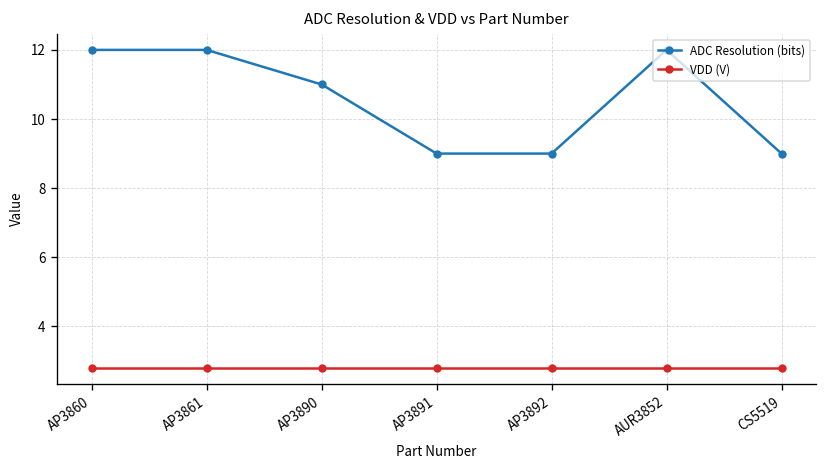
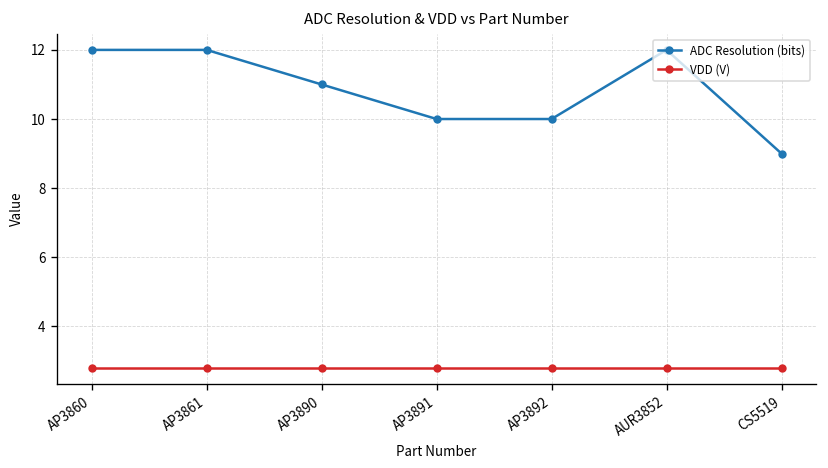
ADC Resolution (bits), AP3891: 9 -> 10
ADC Resolution (bits), AP3892: 9 -> 10
